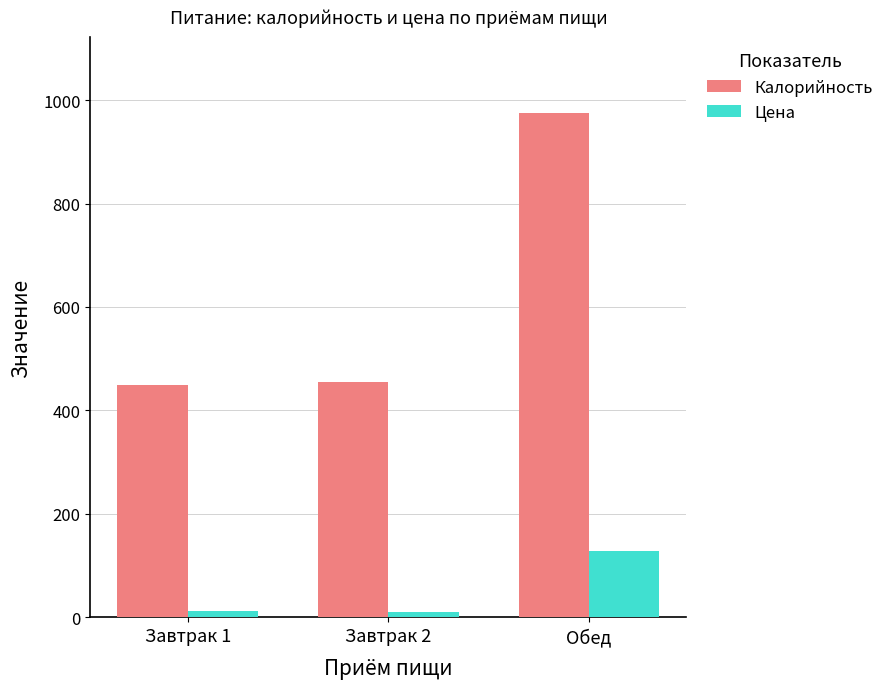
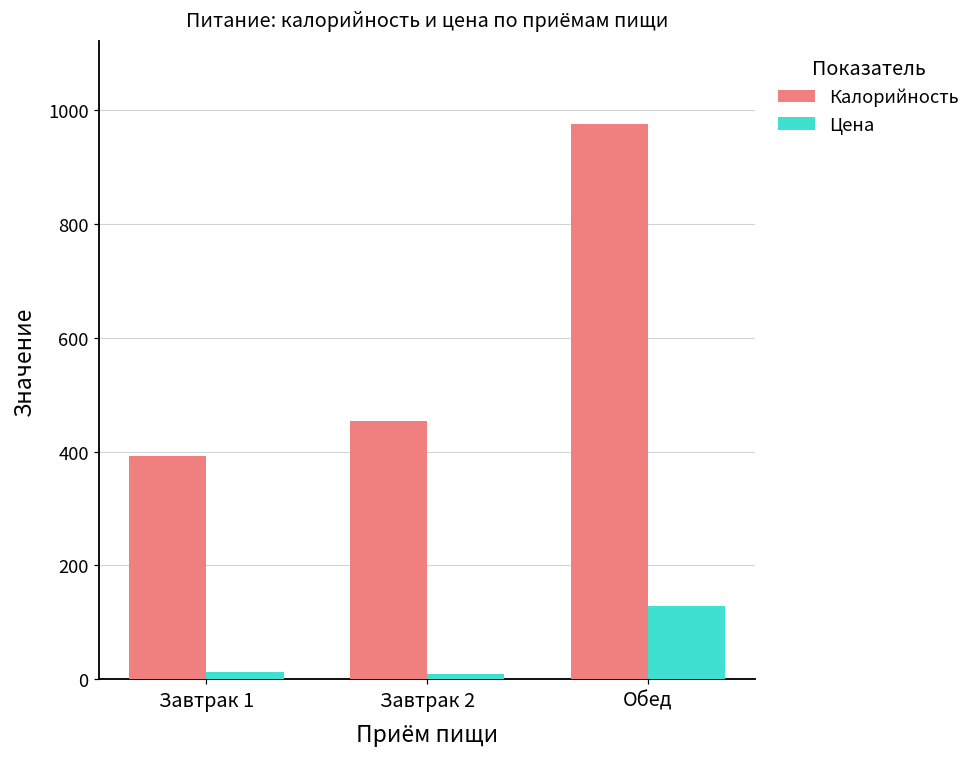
Калорийность, Завтрак 1: 450 -> 390
